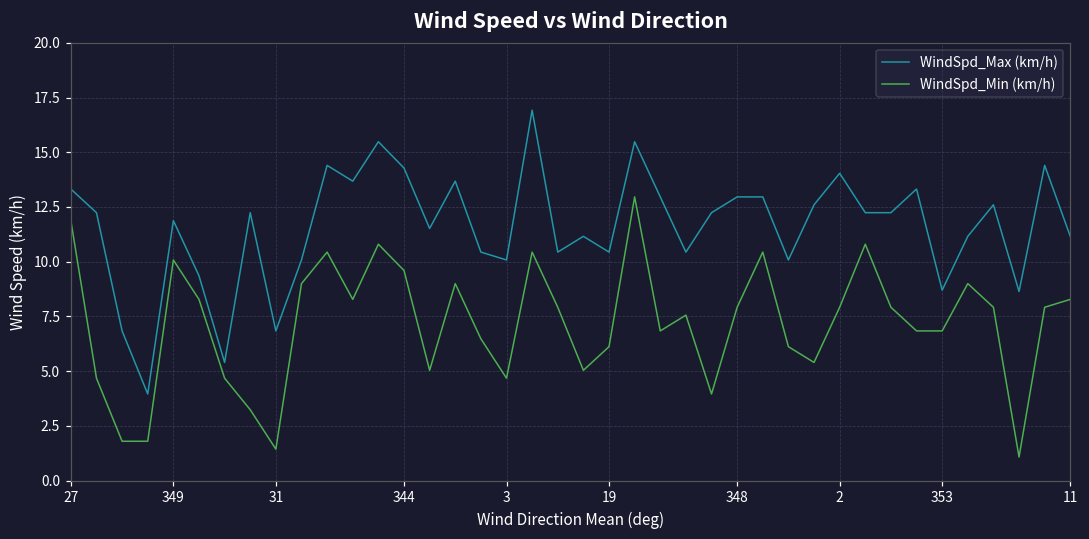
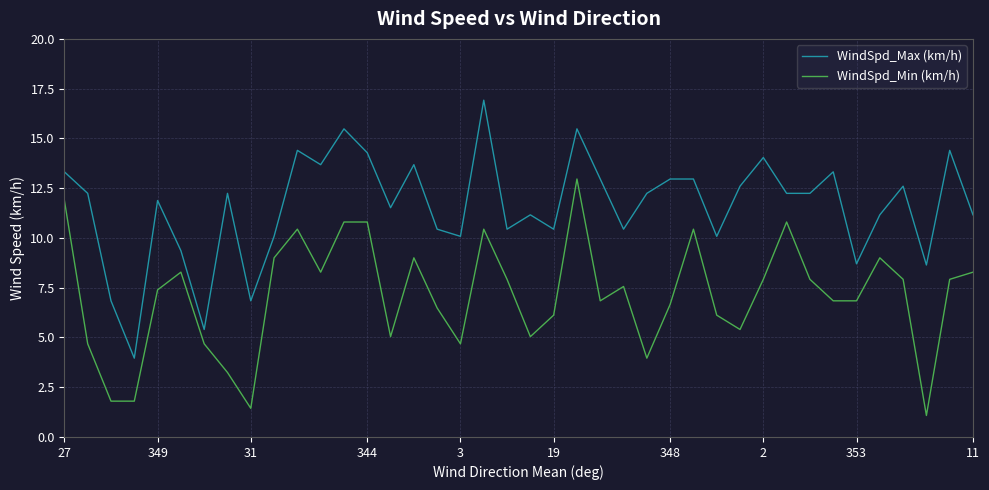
WindSpd_Min (km/h), 349: 10.1 -> 7.4
WindSpd_Min (km/h), 344: 9.6 -> 10.8
WindSpd_Min (km/h), 348: 7.9 -> 6.7
